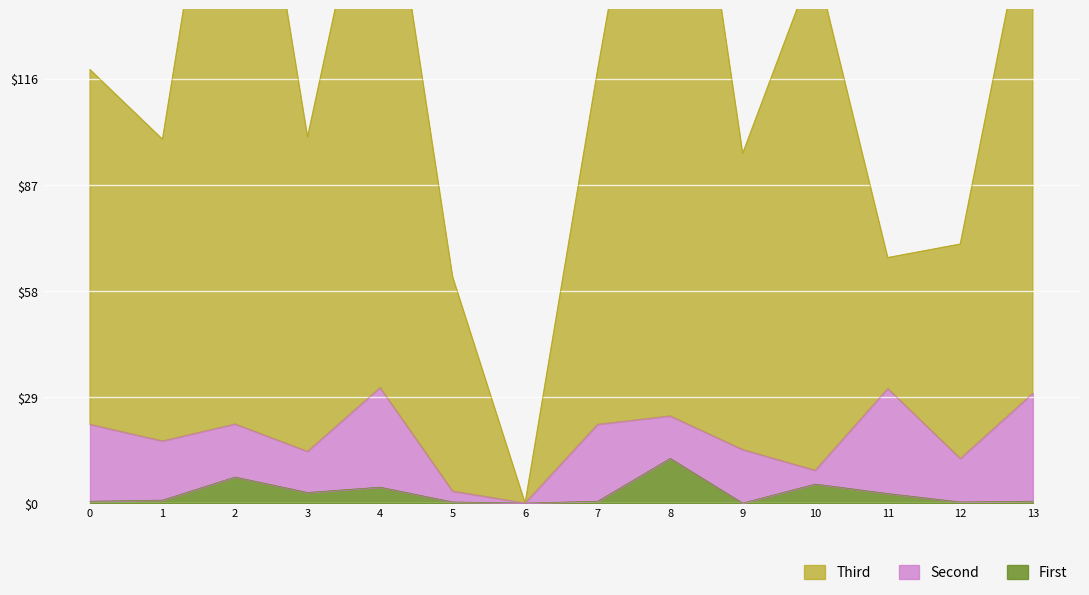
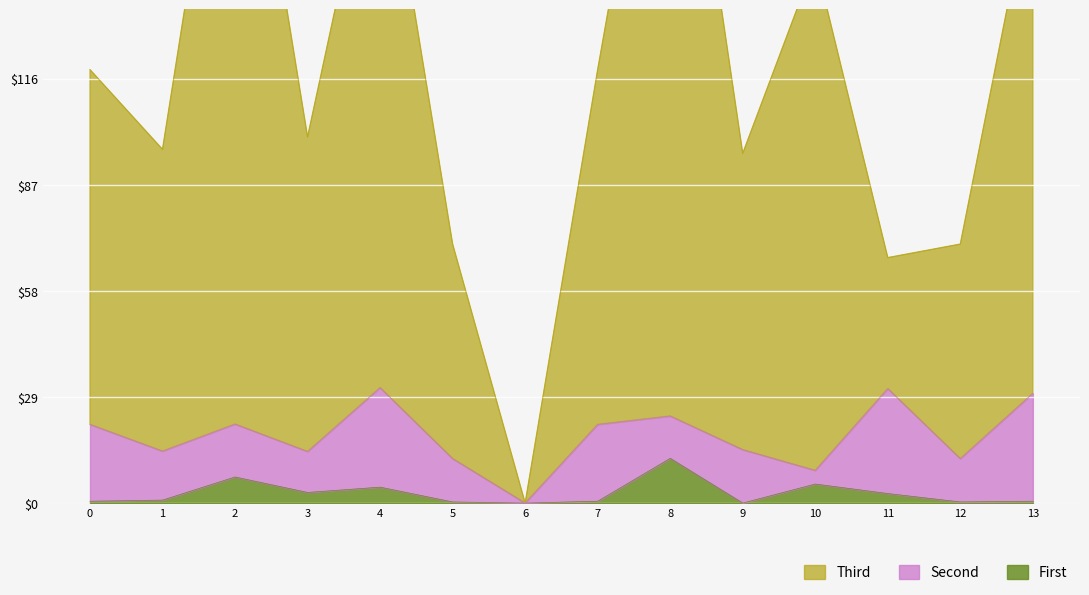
Second, 1: $16 -> $13
Second, 5: $3 -> $12
